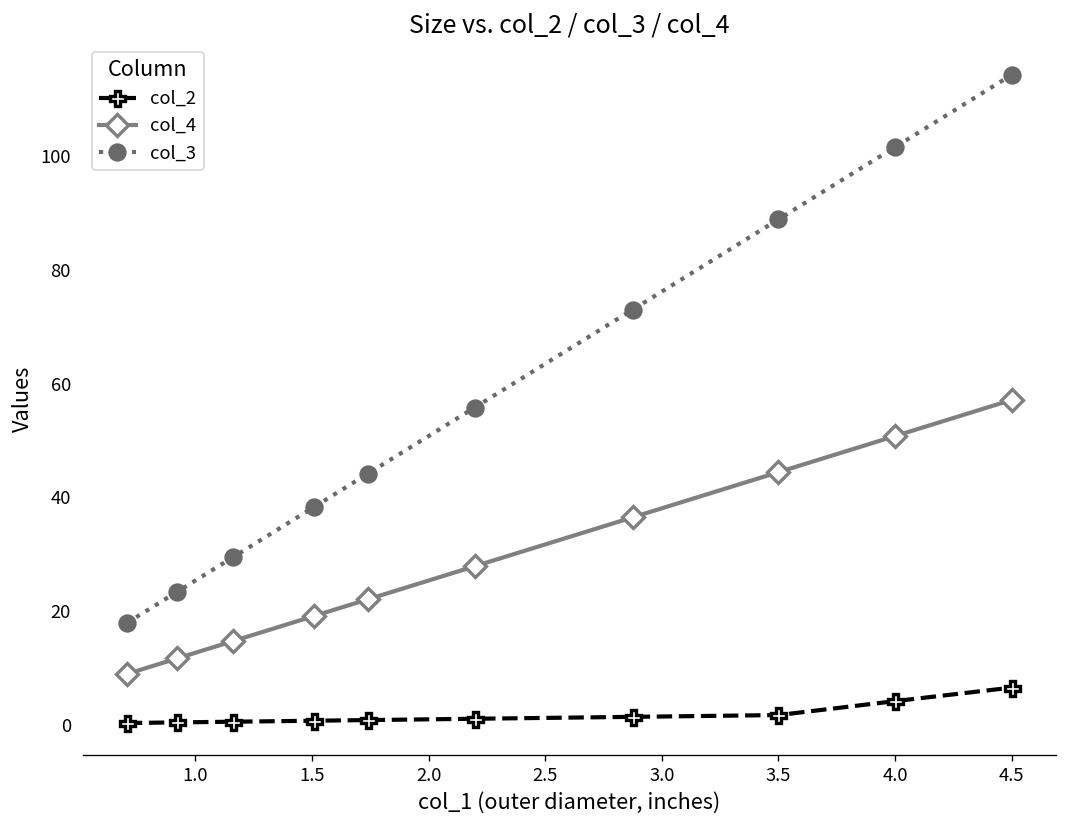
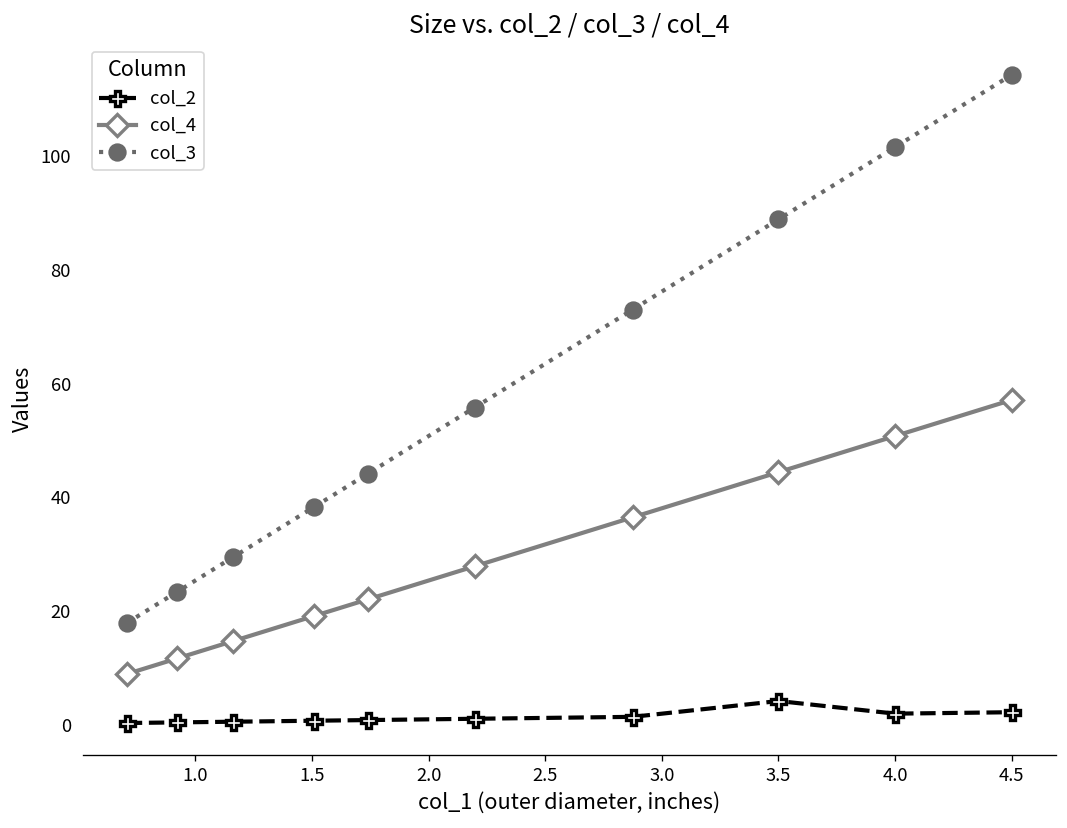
col_2, 3.5: 2 -> 4
col_2, 4.0: 4 -> 2
col_2, 4.5: 7 -> 2
